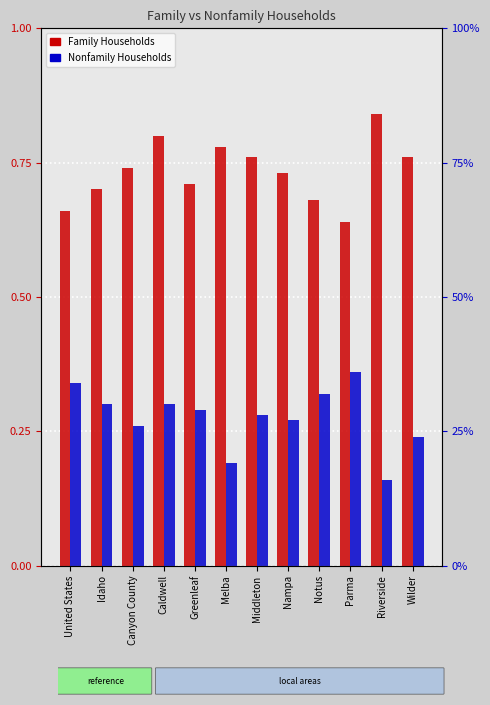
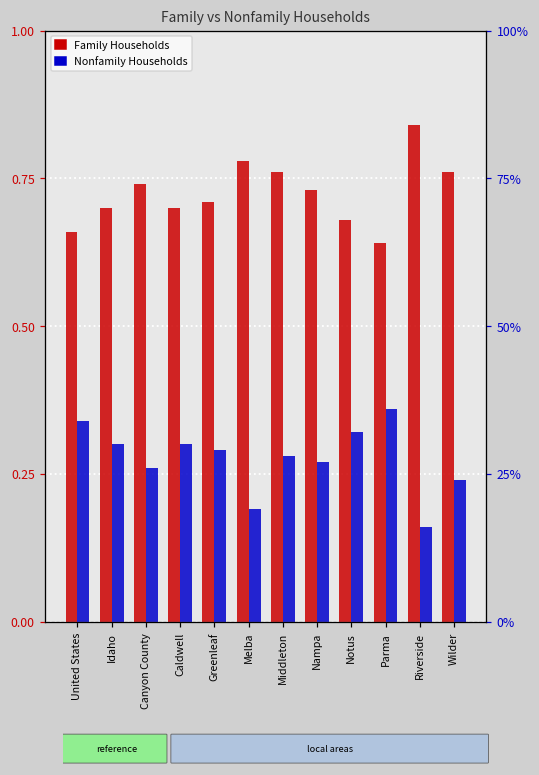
Family Households, Caldwell: 0.8 -> 0.7
